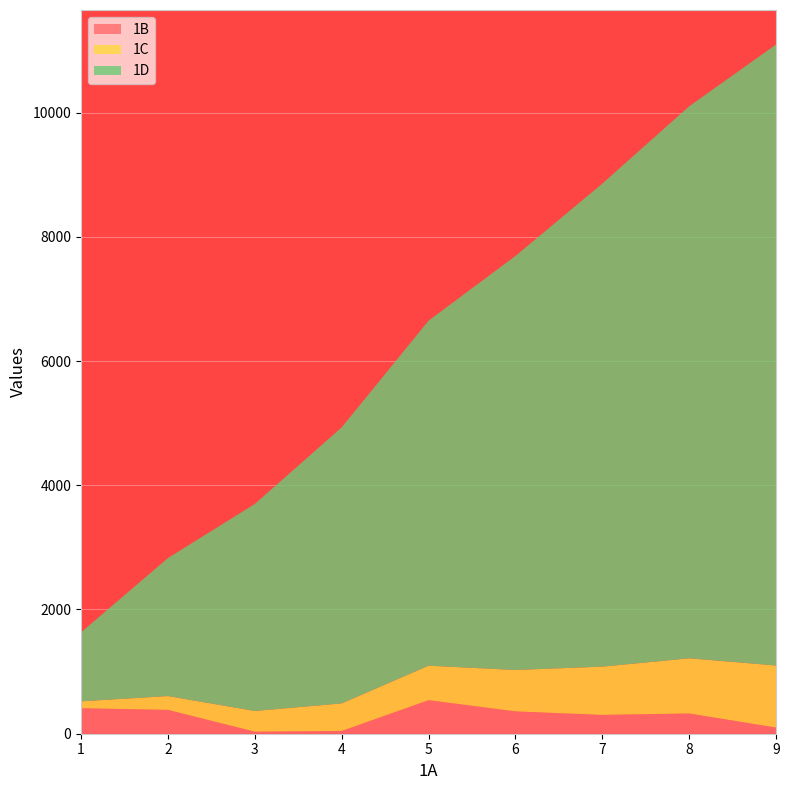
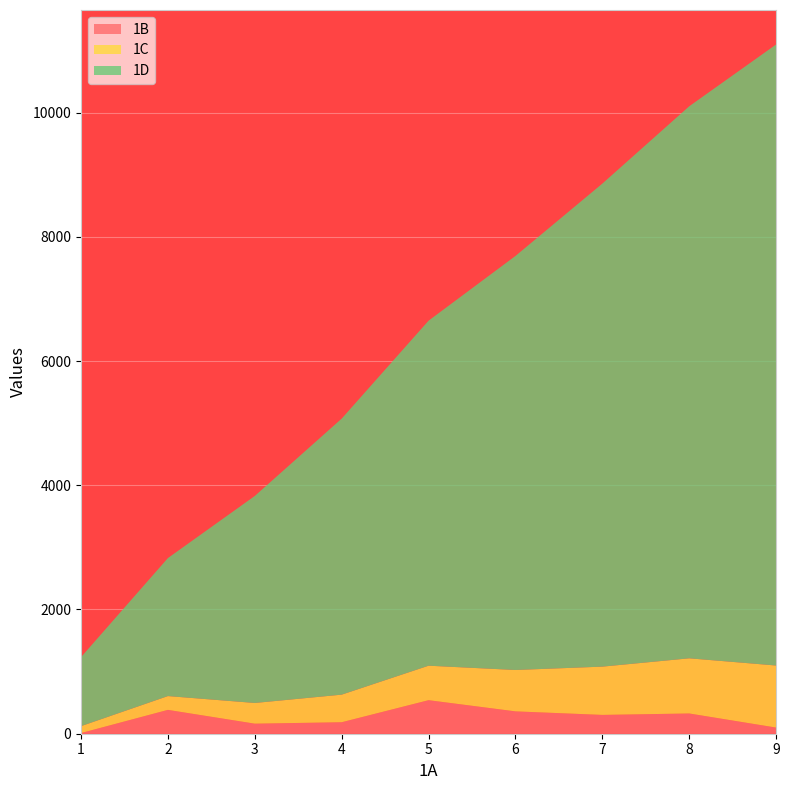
1B, 1: 400 -> 0
1B, 3: 0 -> 200
1B, 4: 0 -> 200
